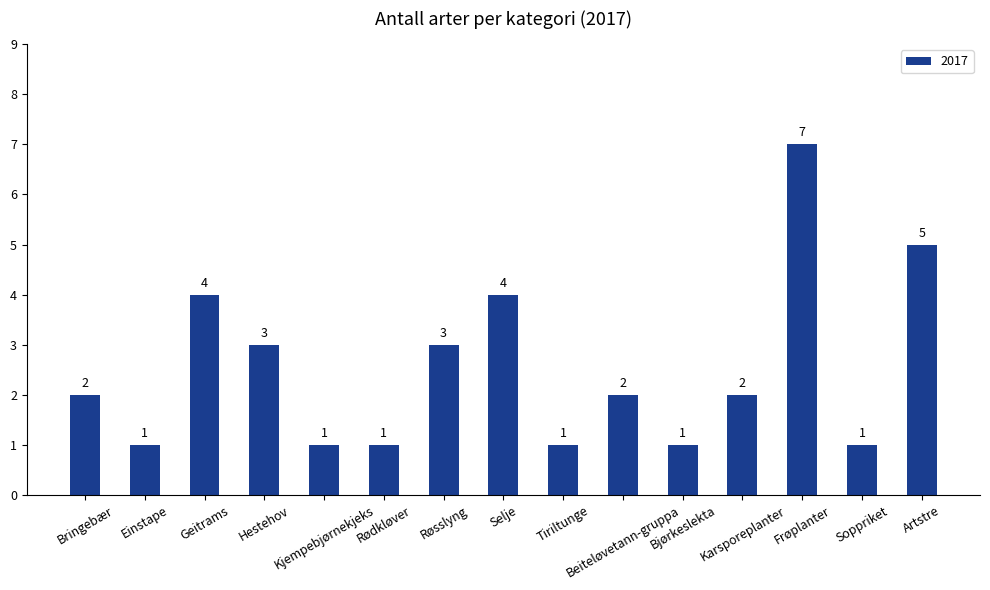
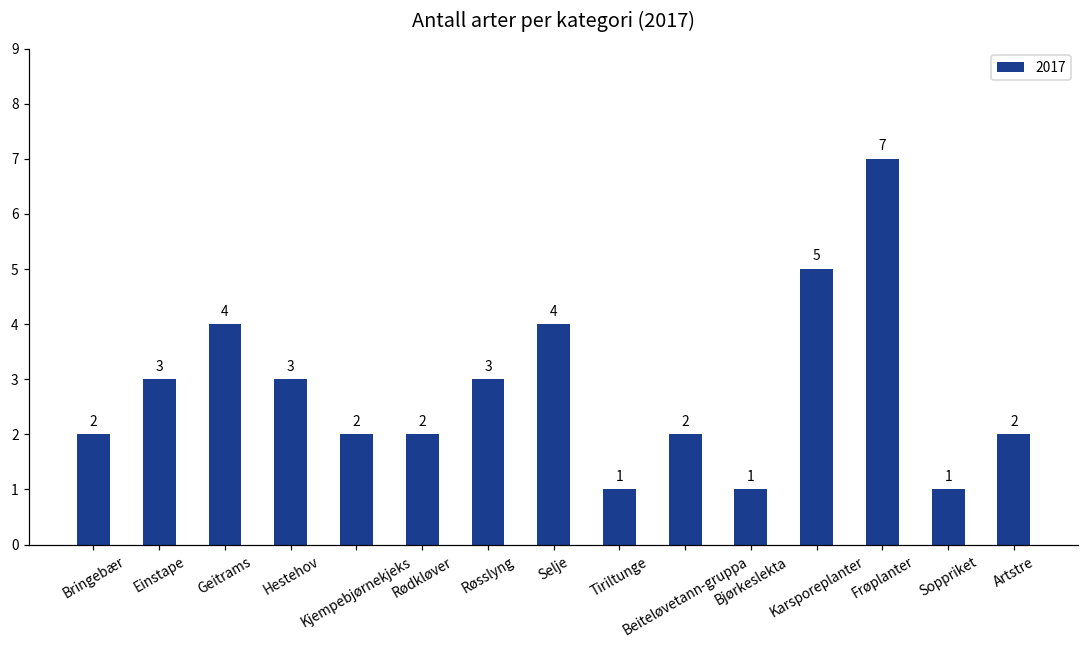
Einstape: 1 -> 3
Kjempebjørnekjeks: 1 -> 2
Rødkløver: 1 -> 2
Karsporeplanter: 2 -> 5
Artstre: 5 -> 2
